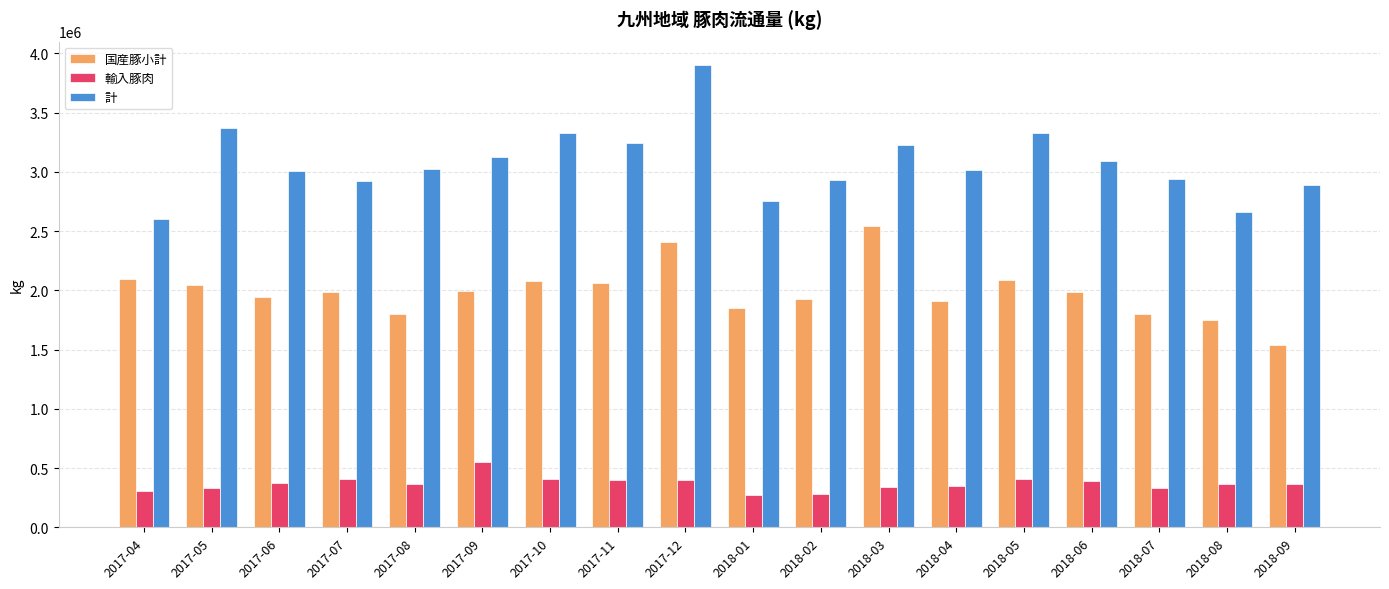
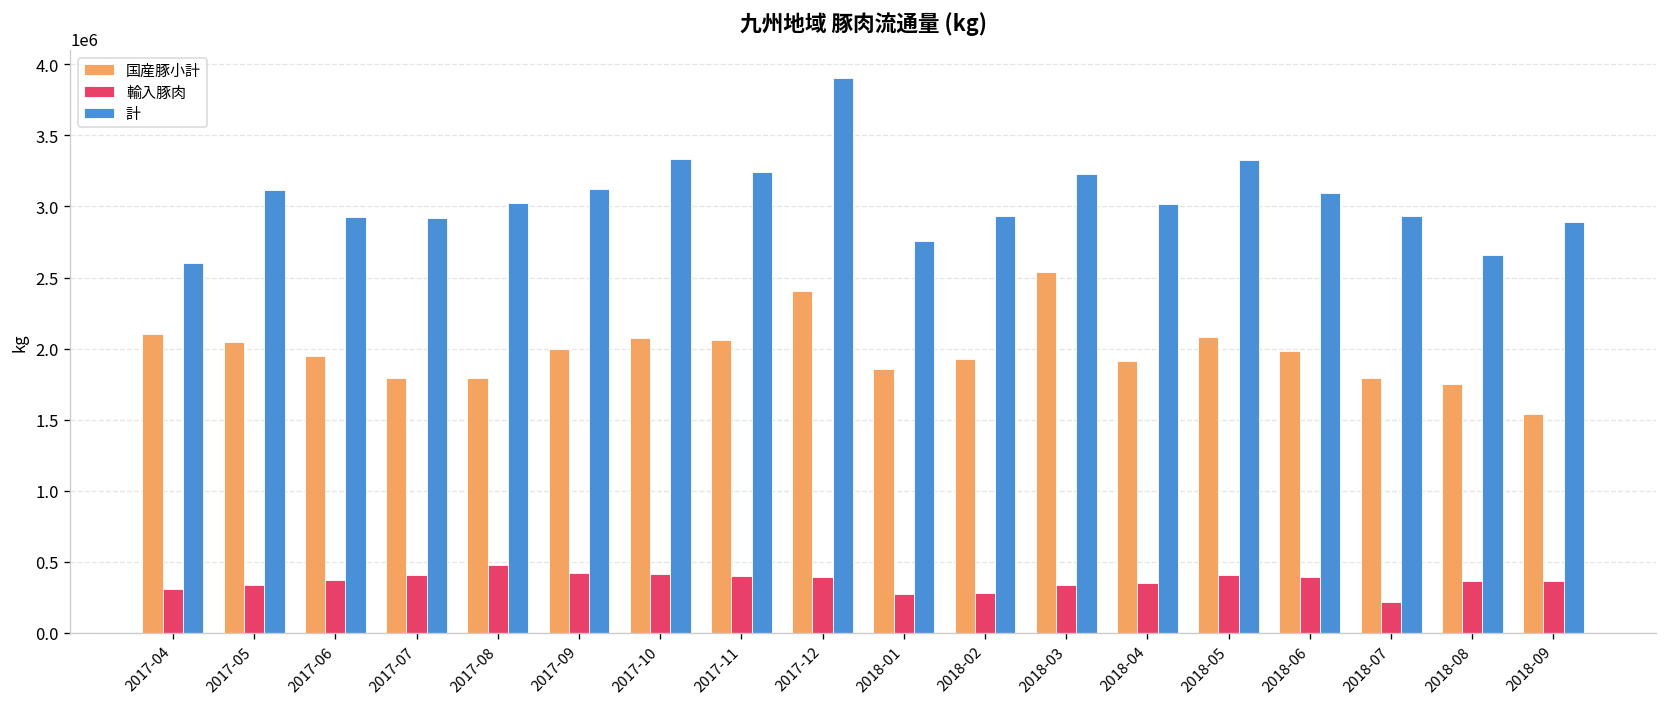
計, 2017-05: 3370000 -> 3120000
計, 2017-06: 3010000 -> 2930000
国産豚小計, 2017-07: 1980000 -> 1790000
輸入豚肉, 2017-08: 370000 -> 480000
輸入豚肉, 2017-09: 550000 -> 420000
輸入豚肉, 2018-07: 330000 -> 220000
